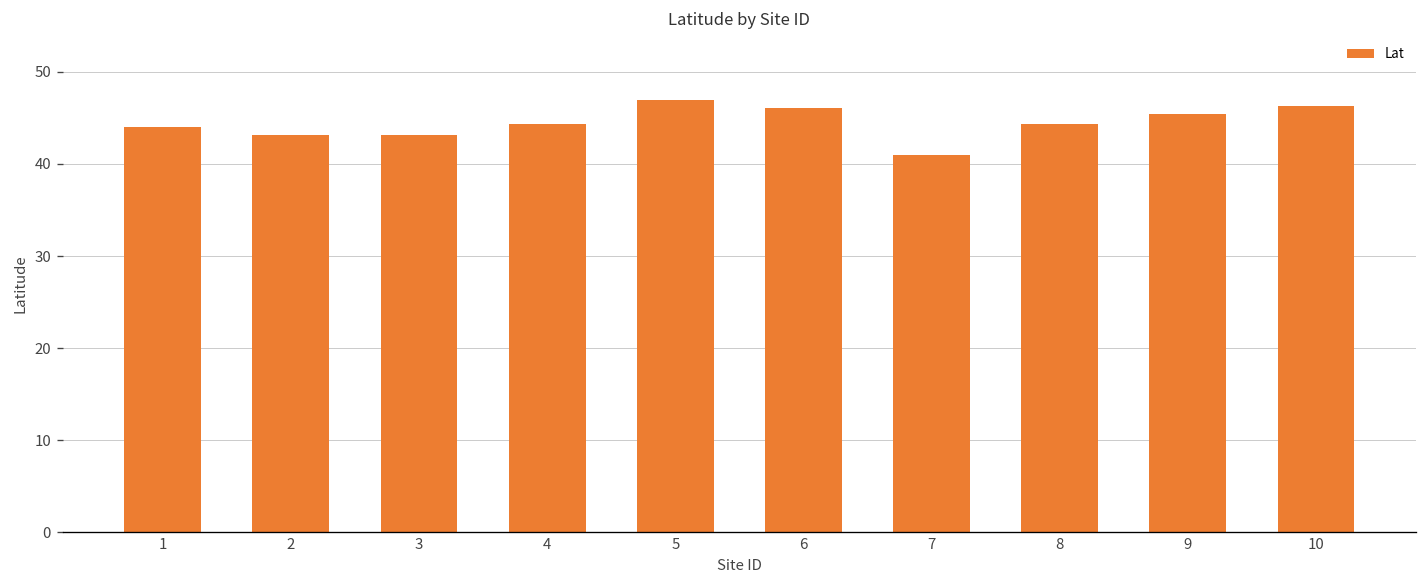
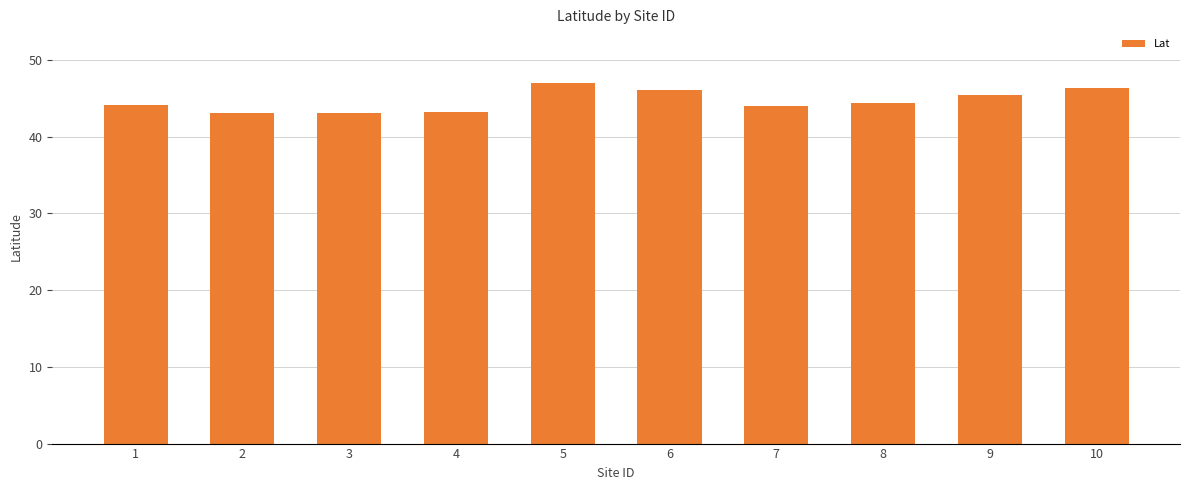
4: 44 -> 43
7: 41 -> 44
